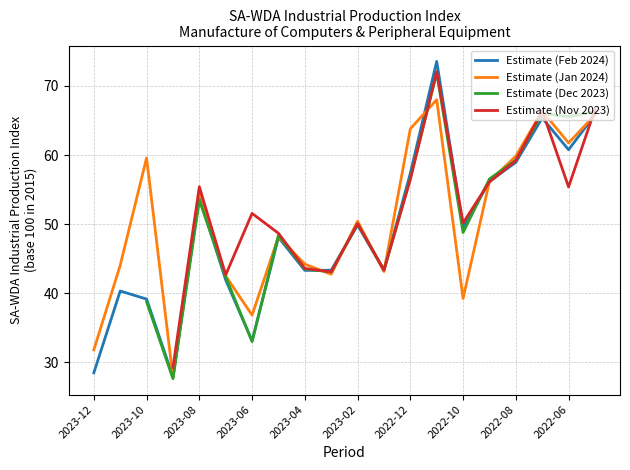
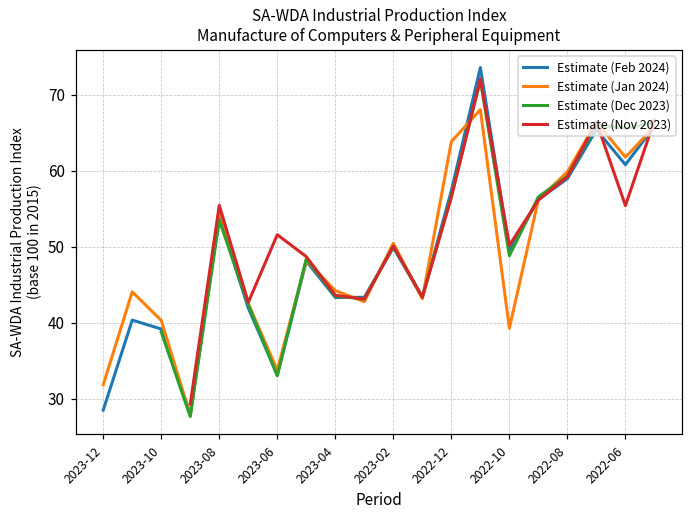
Estimate (Jan 2024), 2023-10: 60 -> 40
Estimate (Jan 2024), 2023-06: 37 -> 34
